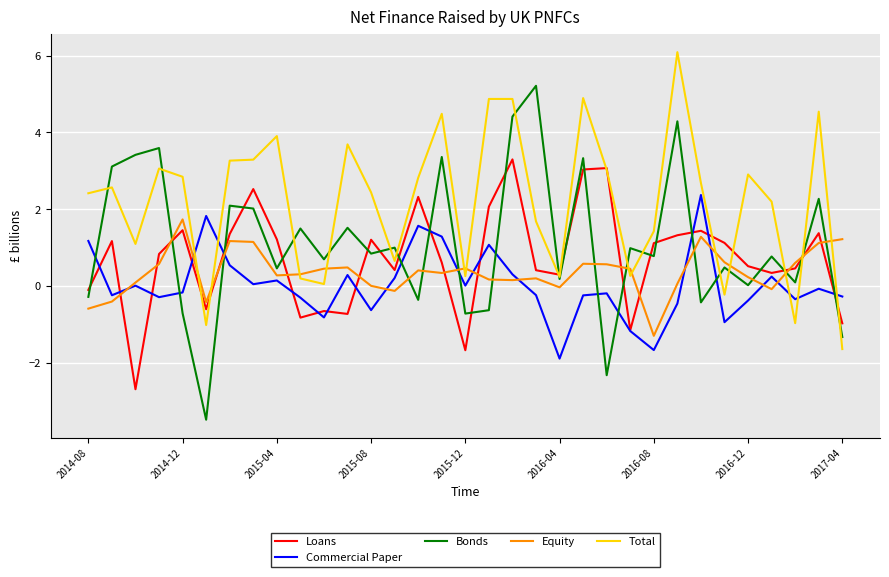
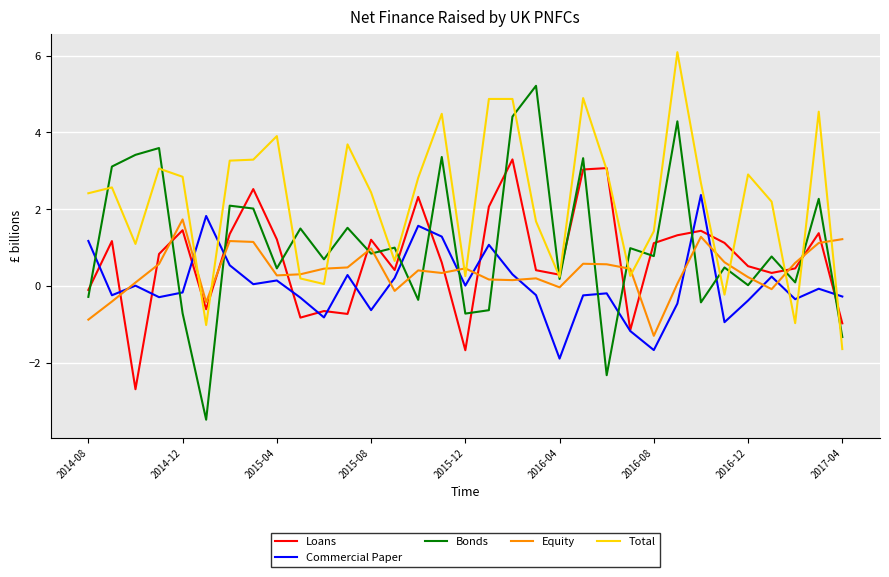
Equity, 2014-08: -0.6 -> -0.9
Equity, 2015-08: 0.0 -> 1.0
